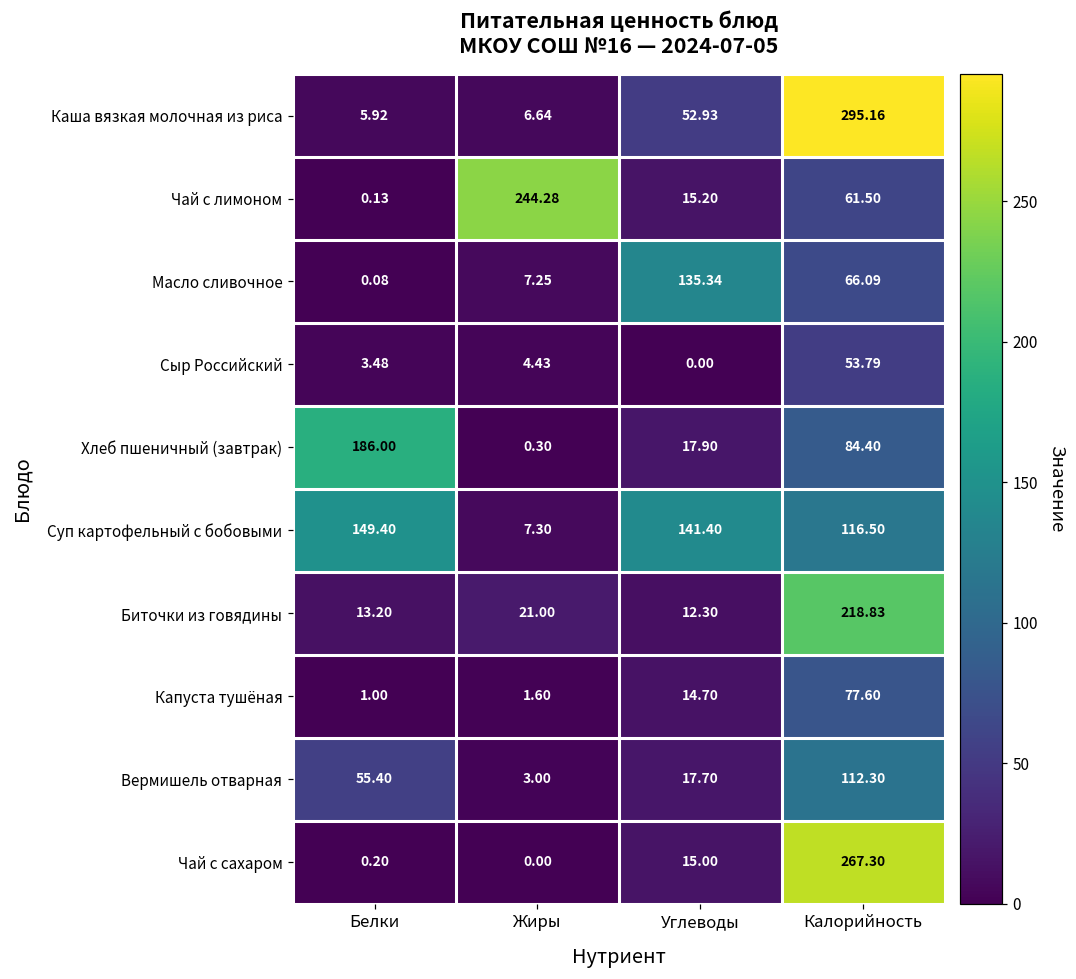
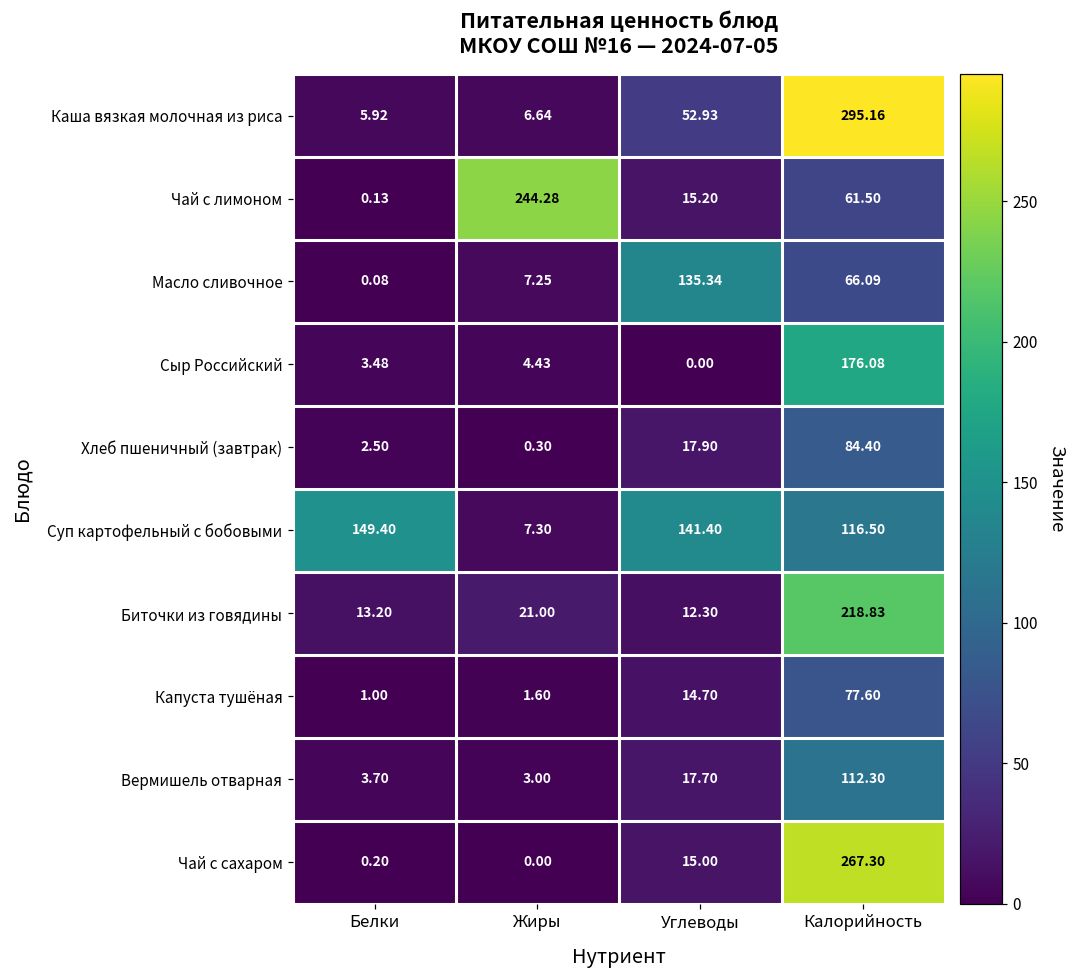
Сыр Российский, Калорийность: 53.79 -> 176.08
Хлеб пшеничный (завтрак), Белки: 186.00 -> 2.50
Вермишель отварная, Белки: 55.40 -> 3.70
